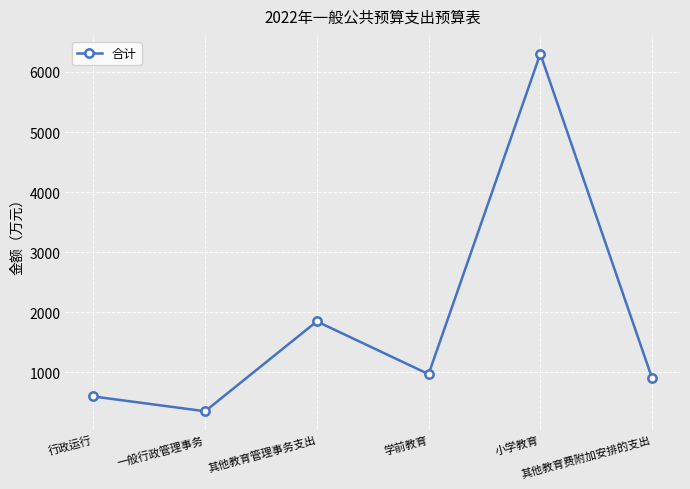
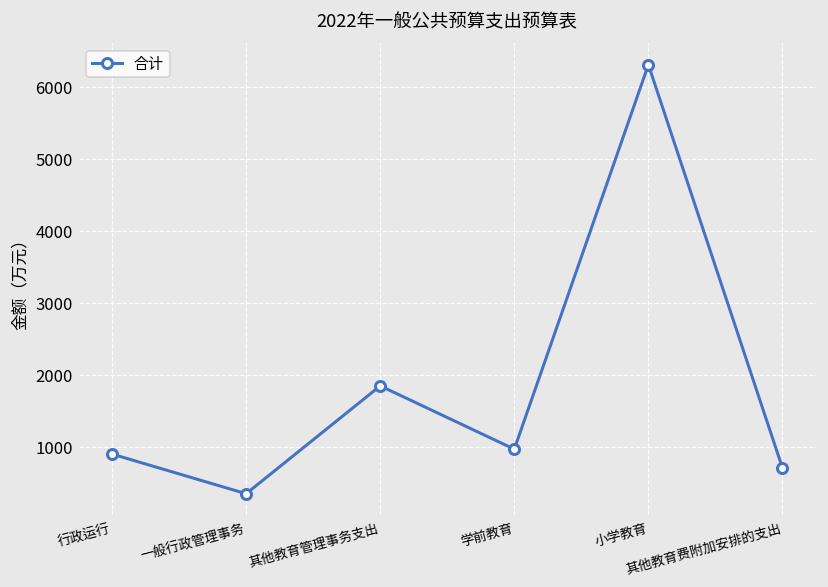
行政运行: 600 -> 900
其他教育费附加安排的支出: 900 -> 700
